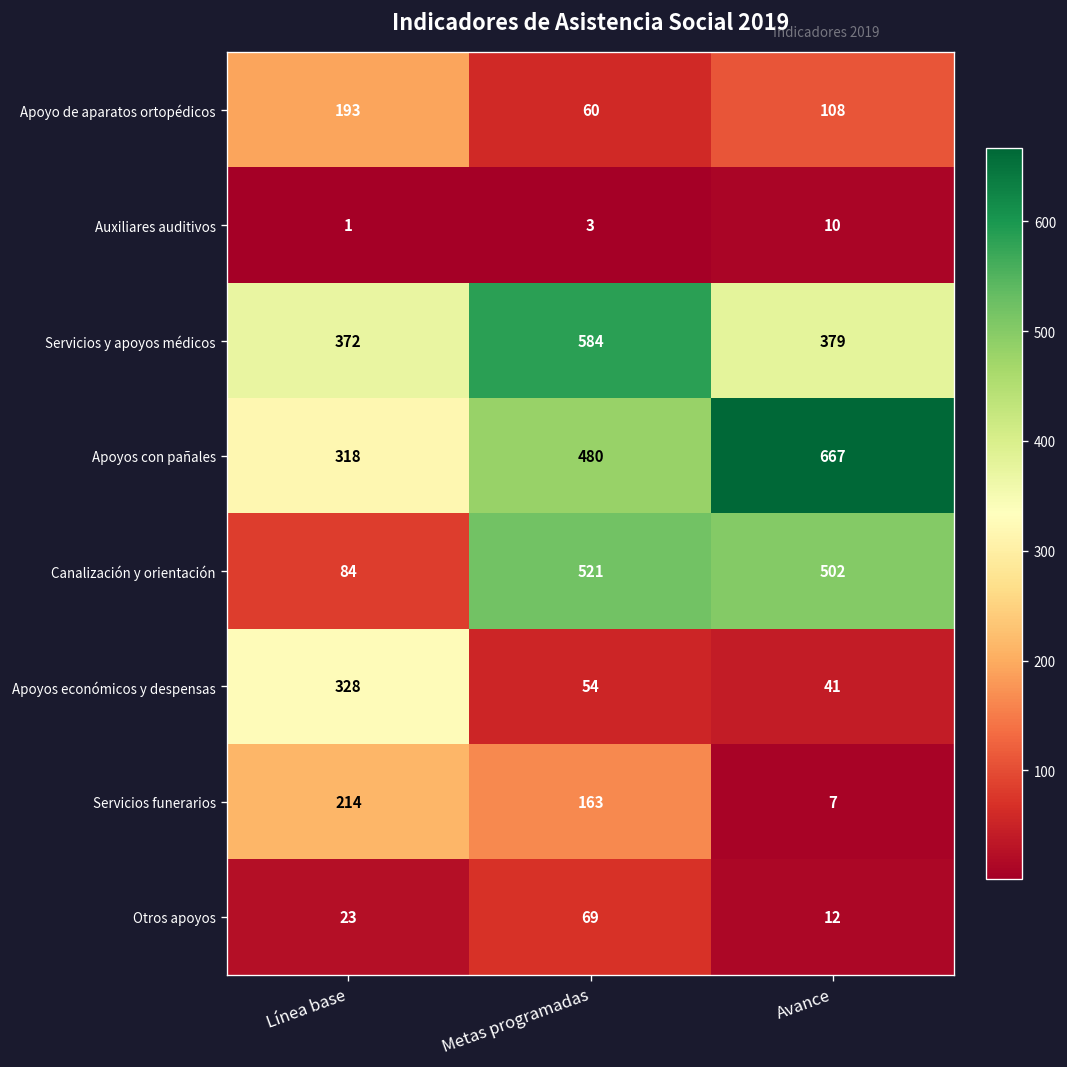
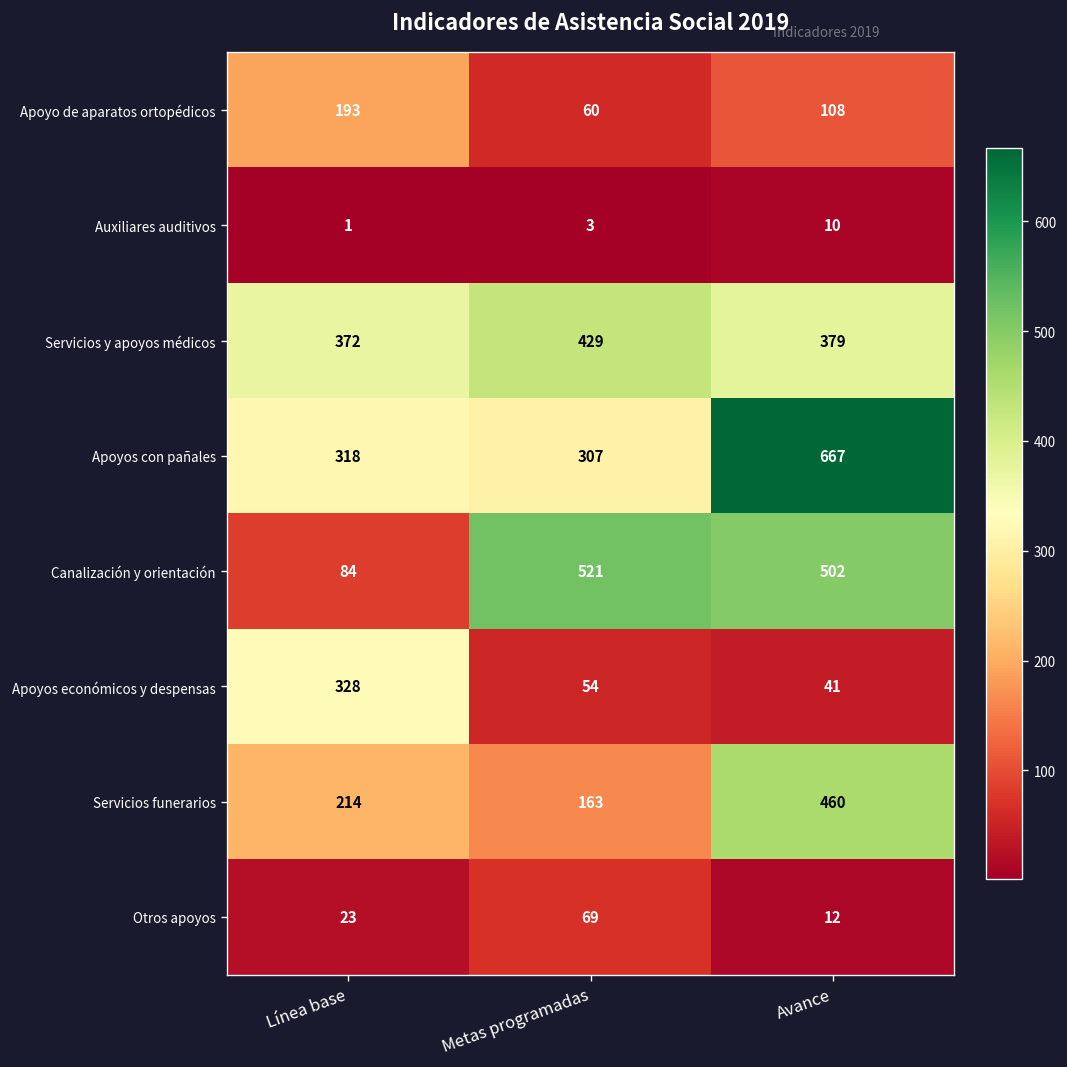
Servicios y apoyos médicos, Metas programadas: 584 -> 429
Apoyos con pañales, Metas programadas: 480 -> 307
Servicios funerarios, Avance: 7 -> 460
